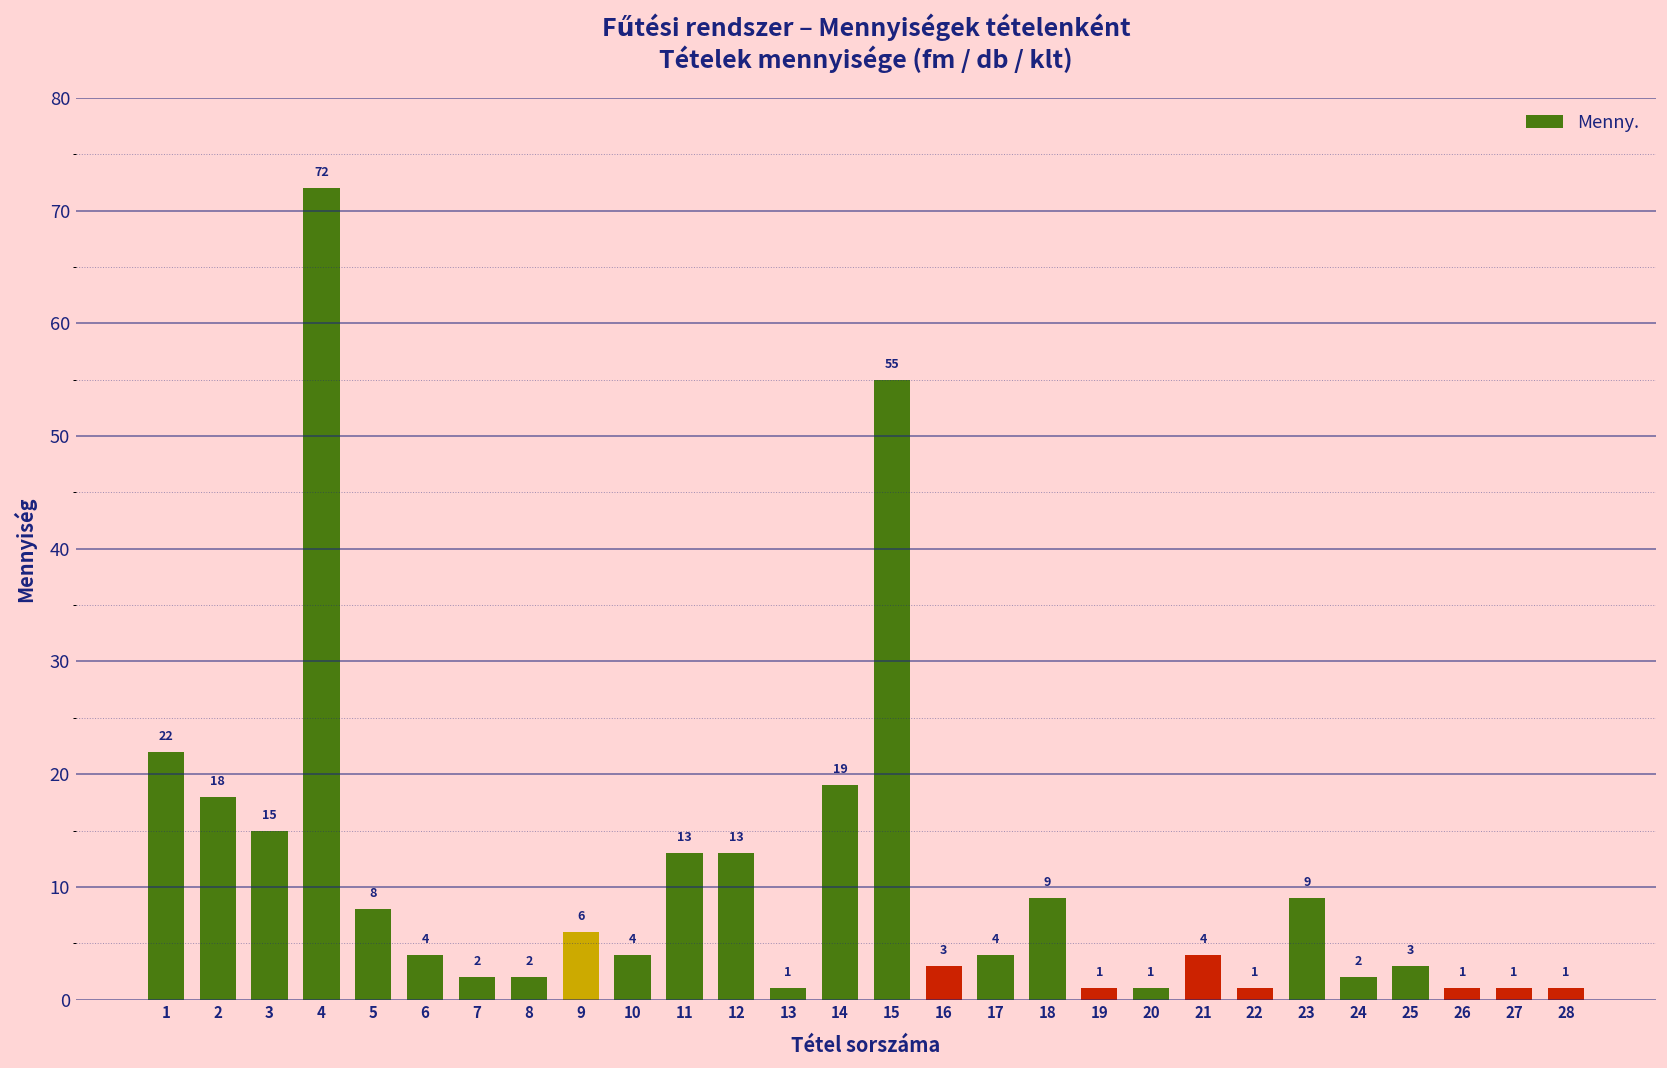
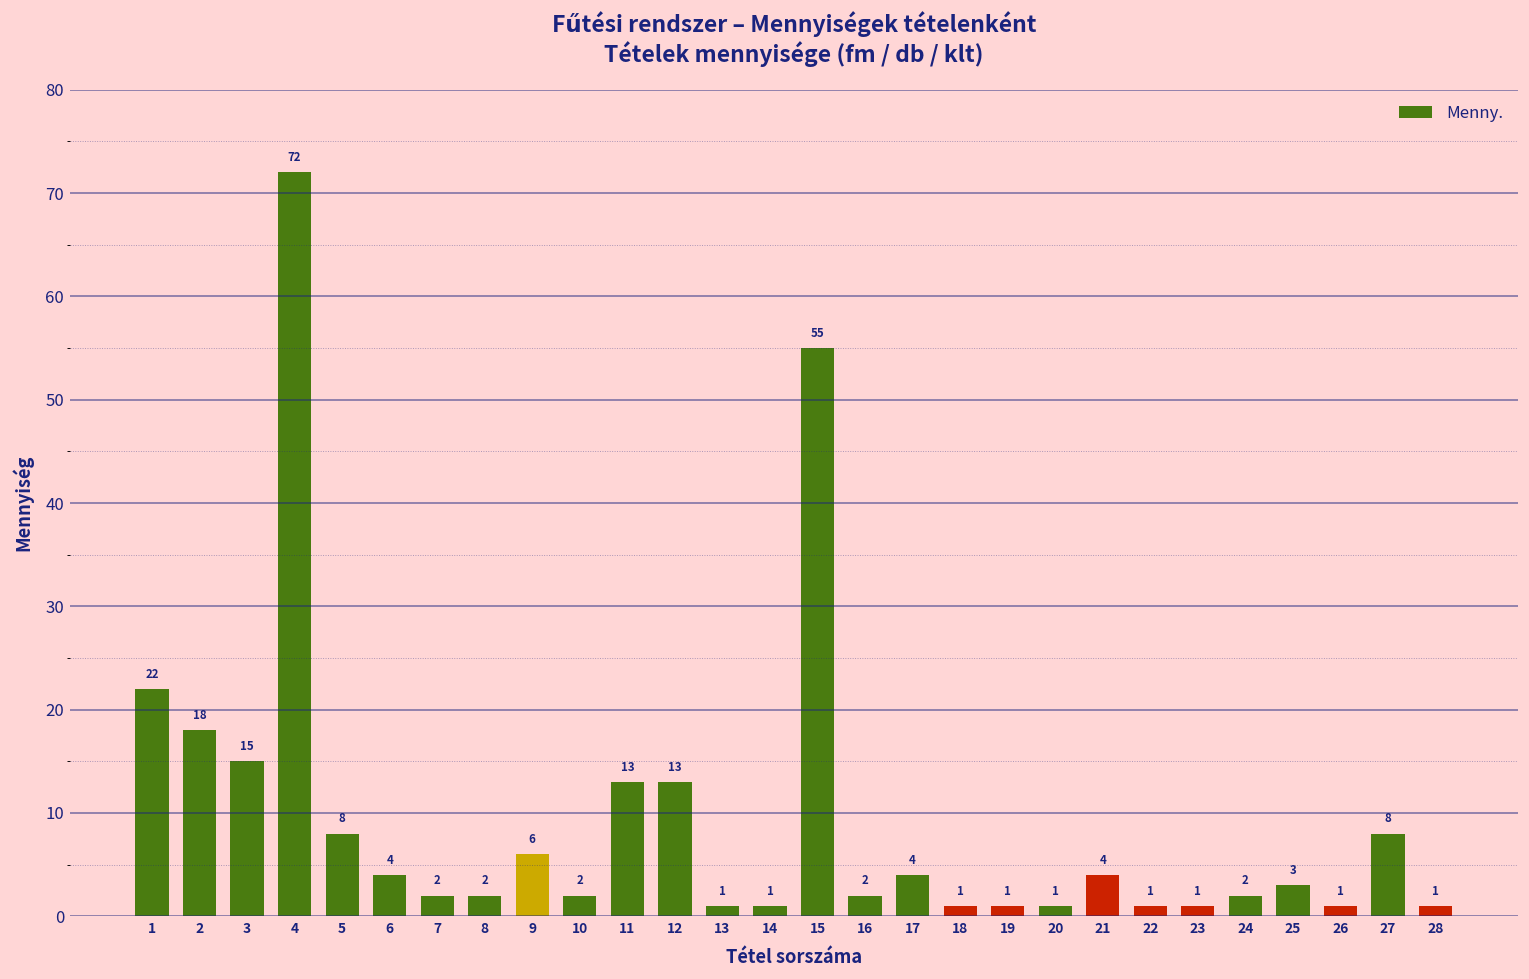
10: 4 -> 2
14: 19 -> 1
16: 3 -> 2
18: 9 -> 1
23: 9 -> 1
27: 1 -> 8
